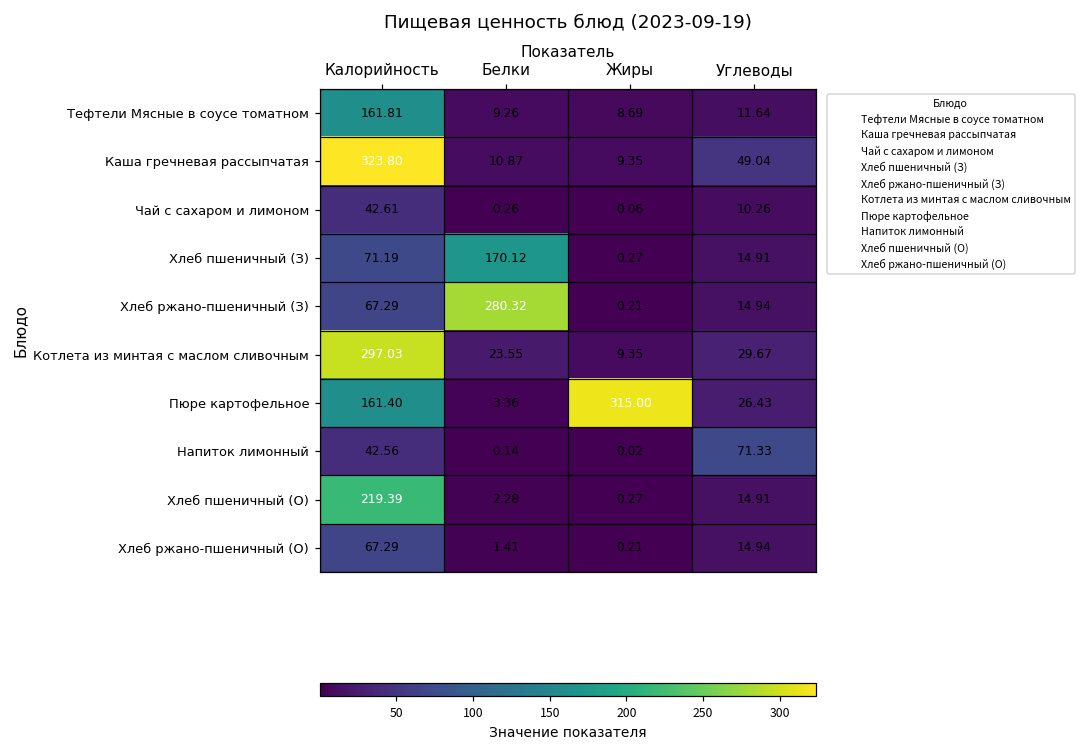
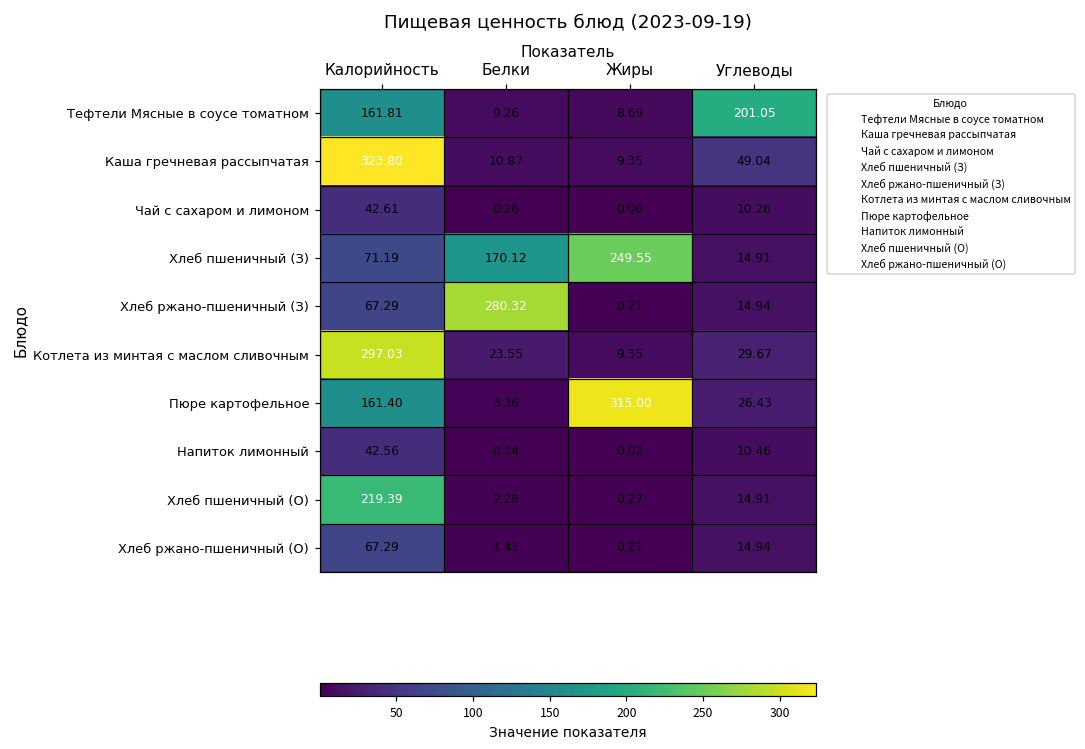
Тефтели Мясные в соусе томатном, Углеводы: 11.64 -> 201.05
Хлеб пшеничный (З), Жиры: 0.27 -> 249.55
Напиток лимонный, Углеводы: 71.33 -> 10.46
